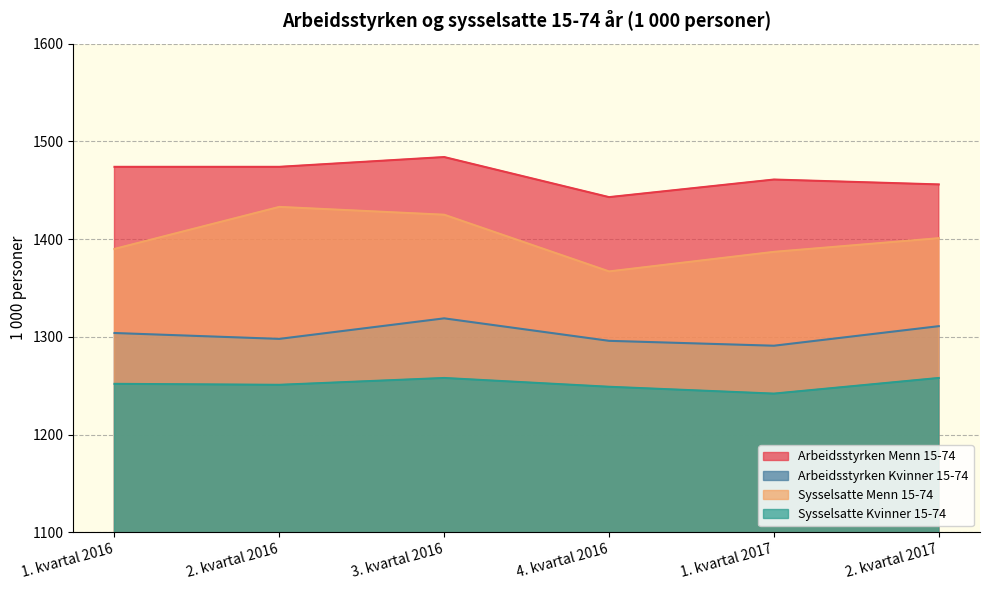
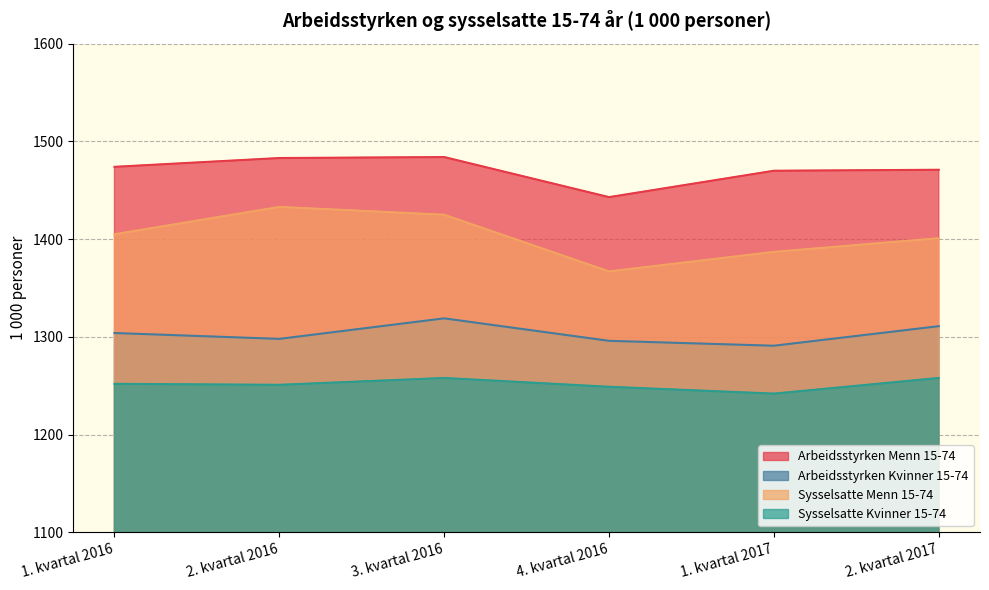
Sysselsatte Menn 15-74, 1. kvartal 2016: 1390 -> 1410
Arbeidsstyrken Menn 15-74, 2. kvartal 2016: 1470 -> 1480
Arbeidsstyrken Menn 15-74, 1. kvartal 2017: 1460 -> 1470
Arbeidsstyrken Menn 15-74, 2. kvartal 2017: 1460 -> 1470
